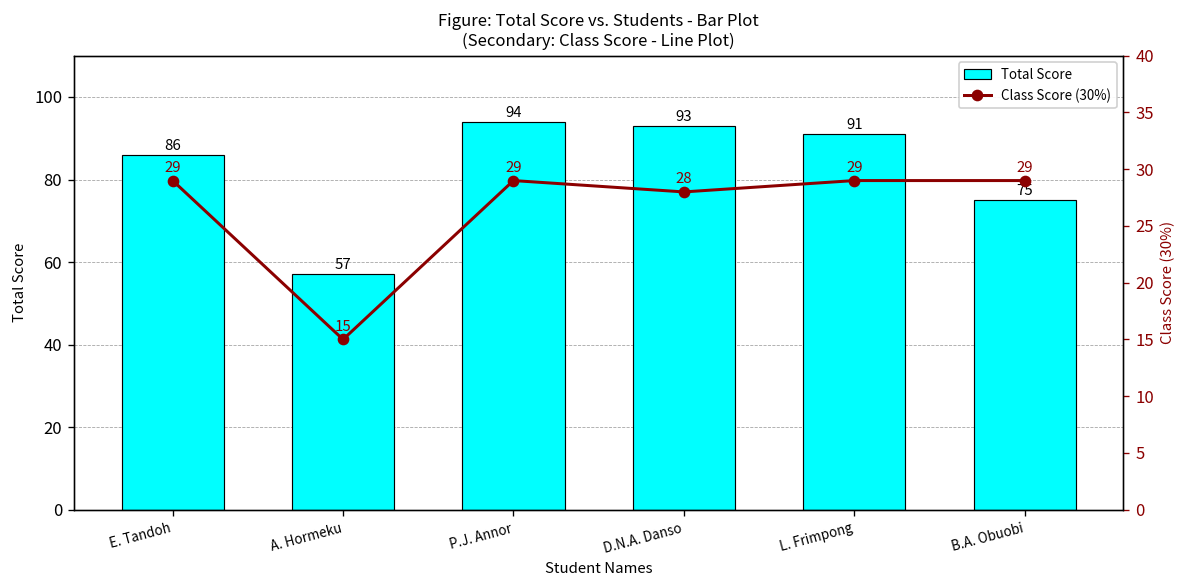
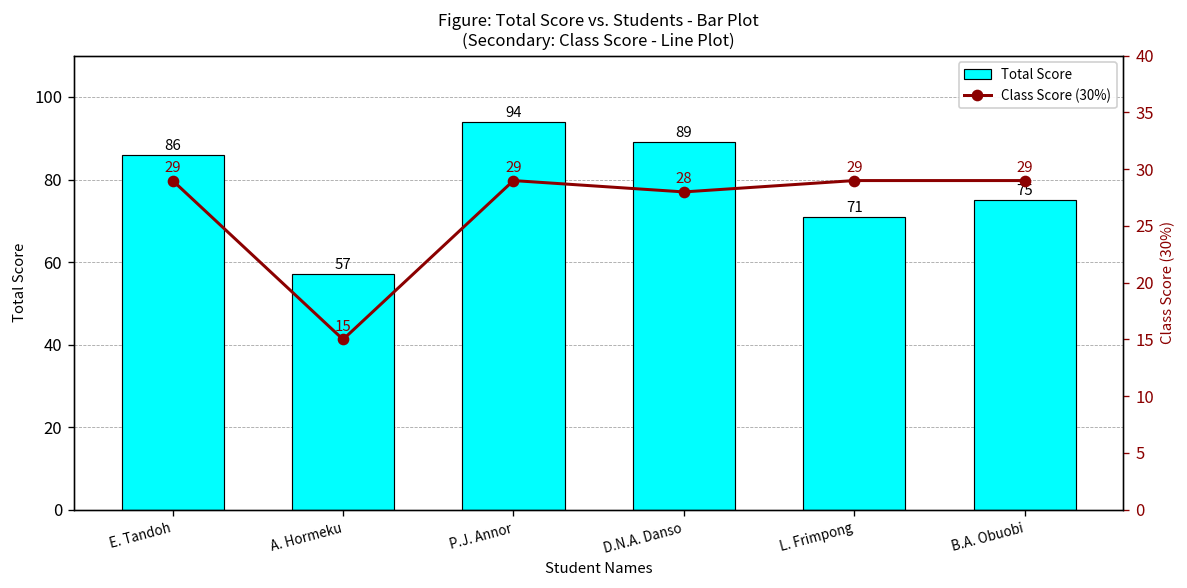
Total Score, D.N.A. Danso: 93 -> 89
Total Score, L. Frimpong: 91 -> 71
